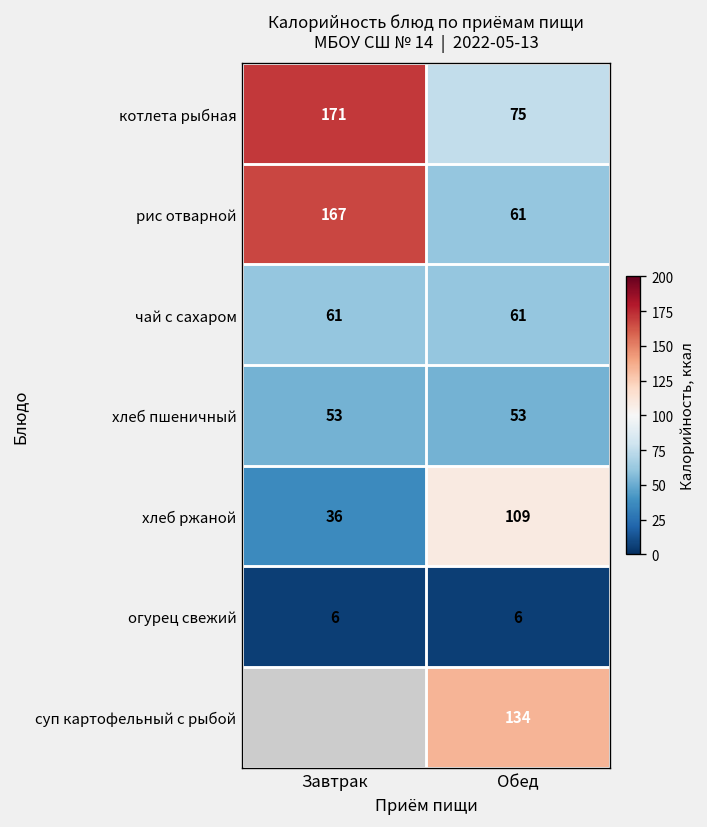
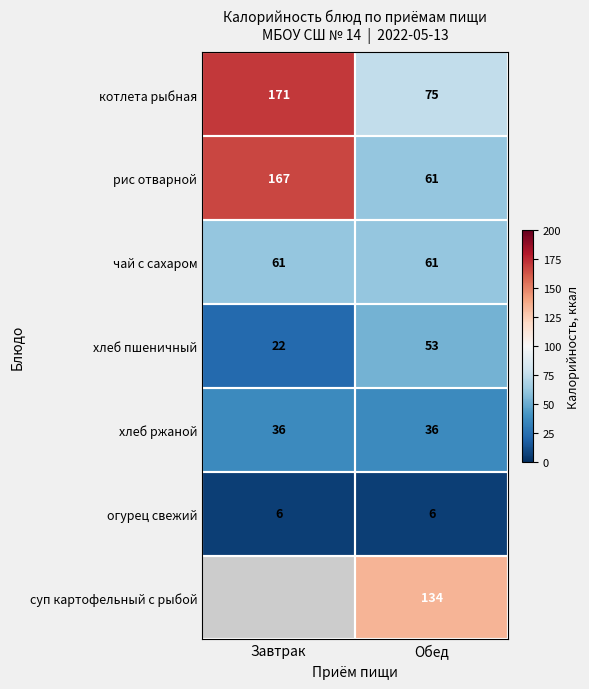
хлеб пшеничный, Завтрак: 53 -> 22
хлеб ржаной, Обед: 109 -> 36
